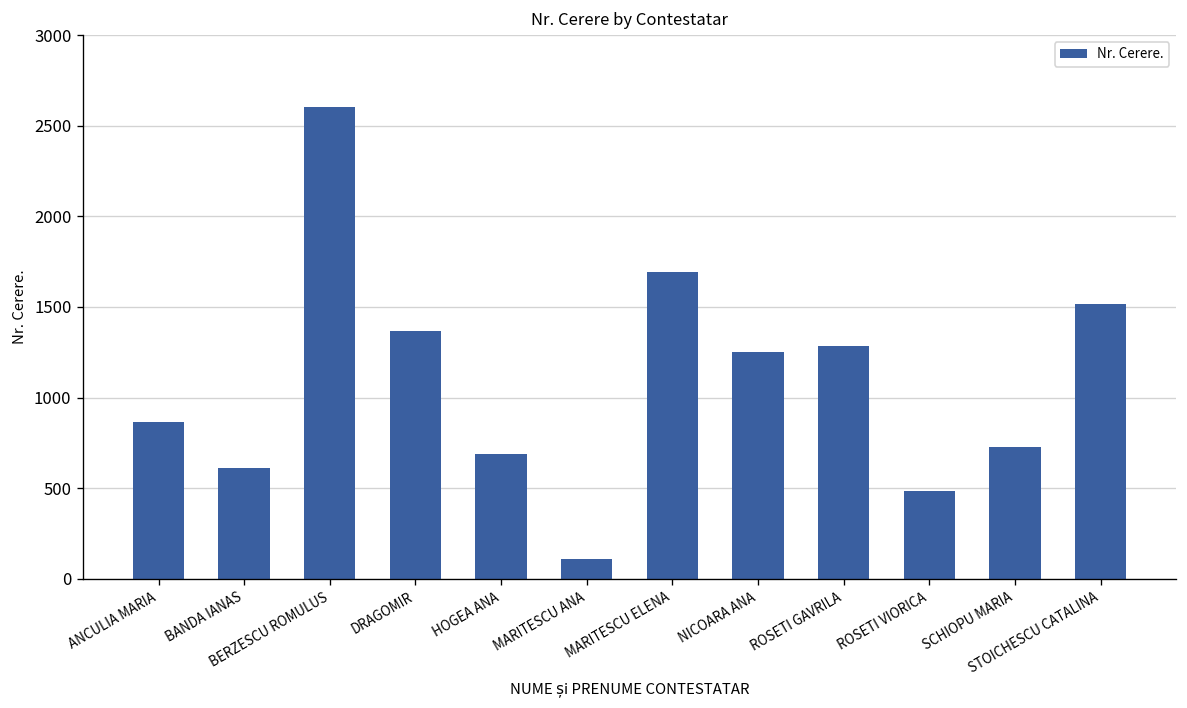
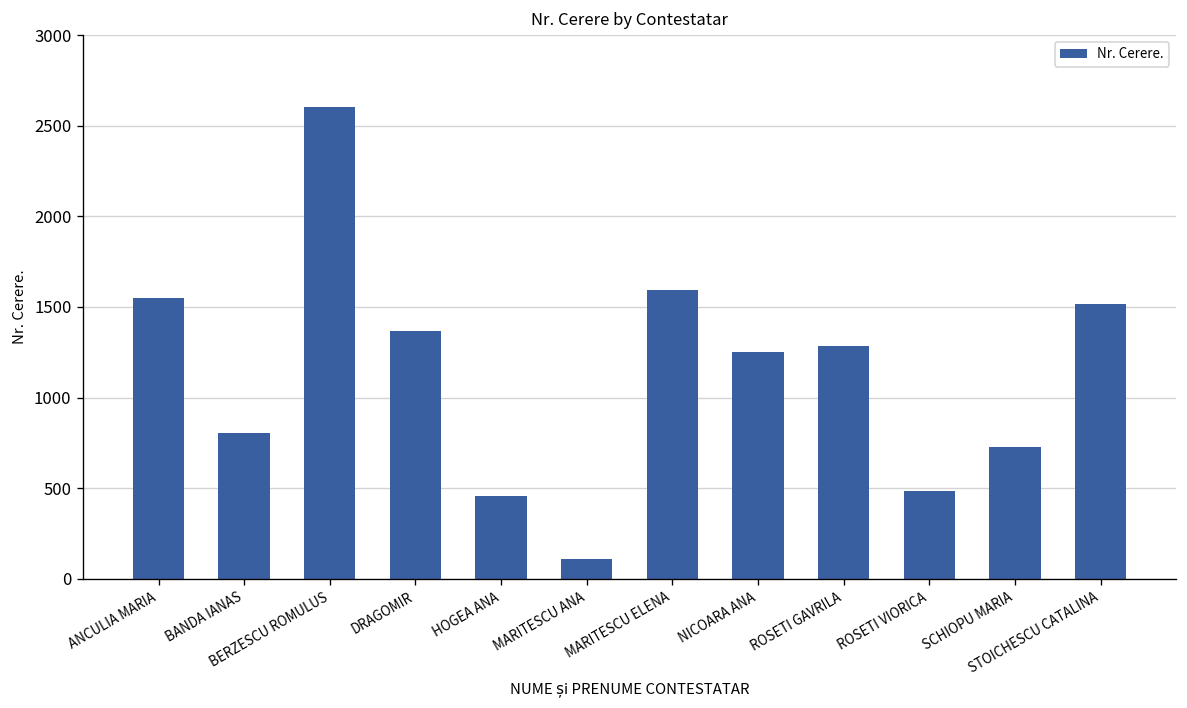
ANCULIA MARIA: 870 -> 1550
BANDA IANAS: 610 -> 810
HOGEA ANA: 690 -> 460
MARITESCU ELENA: 1700 -> 1600
